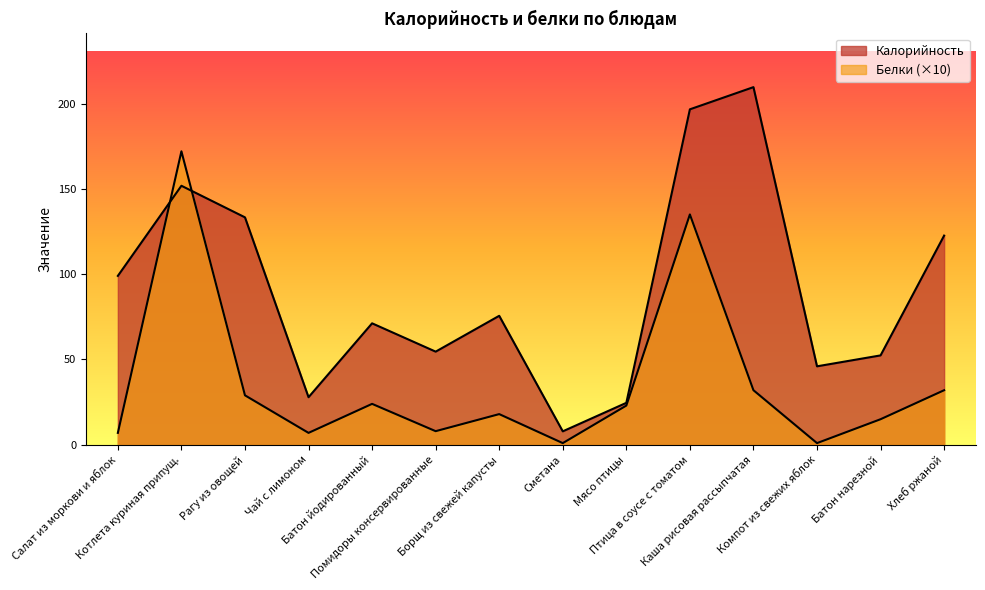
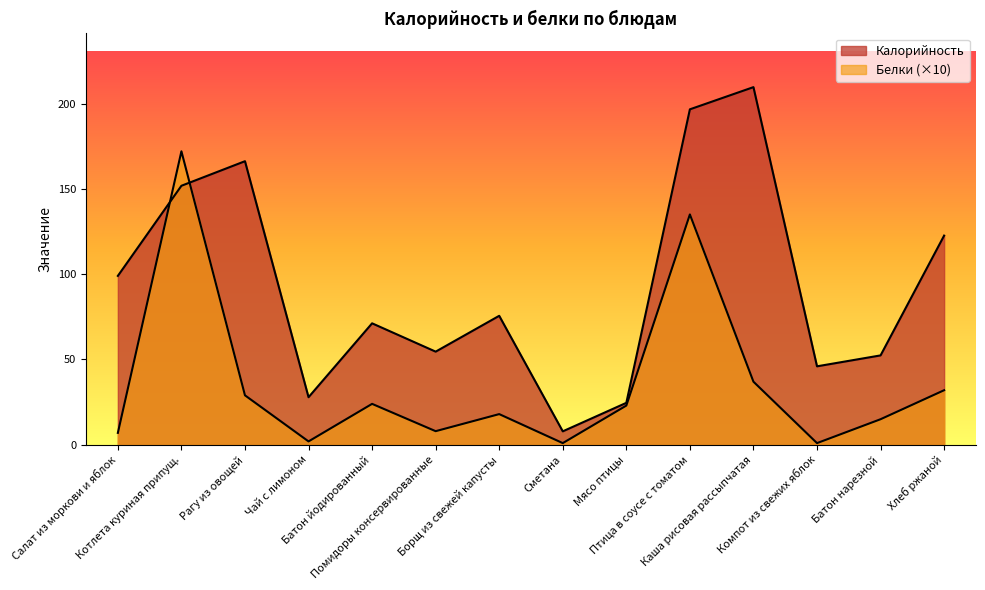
Калорийность, Рагу из овощей: 133 -> 166
Белки (×10), Чай с лимоном: 7 -> 2
Белки (×10), Каша рисовая рассыпчатая: 32 -> 37
